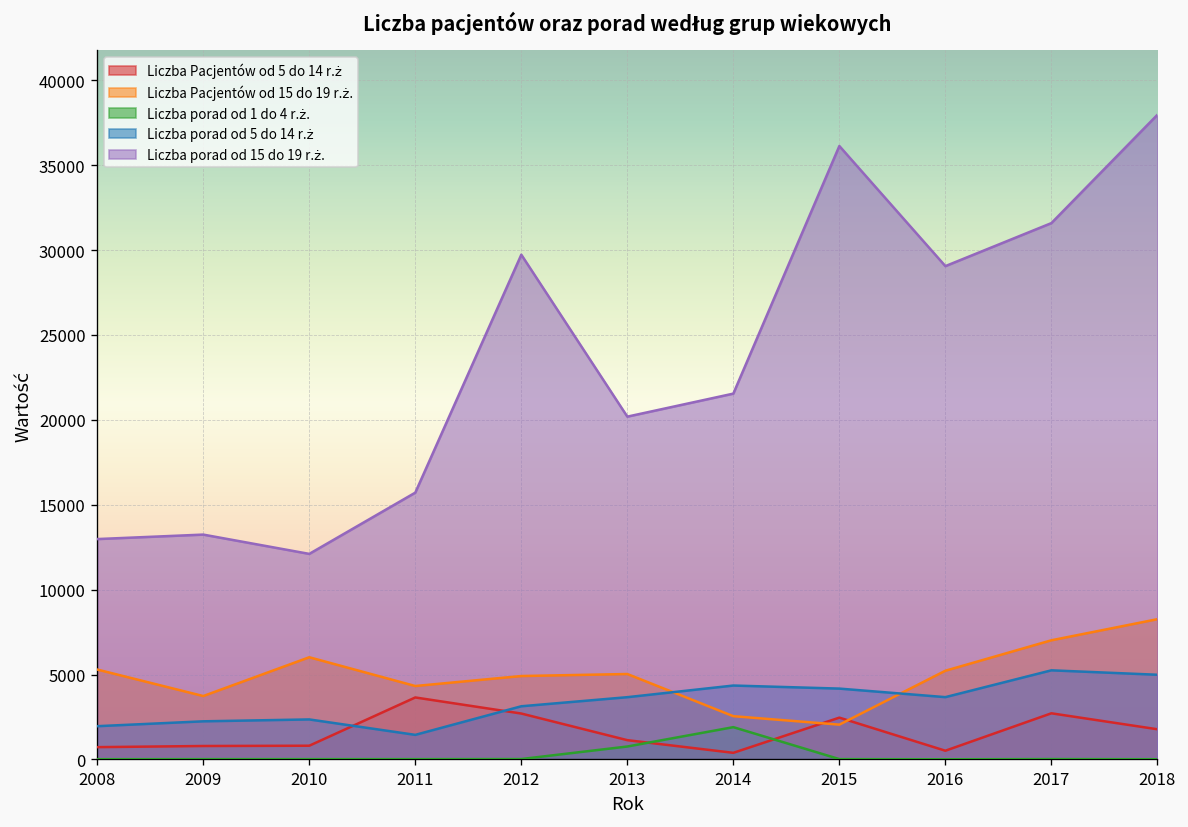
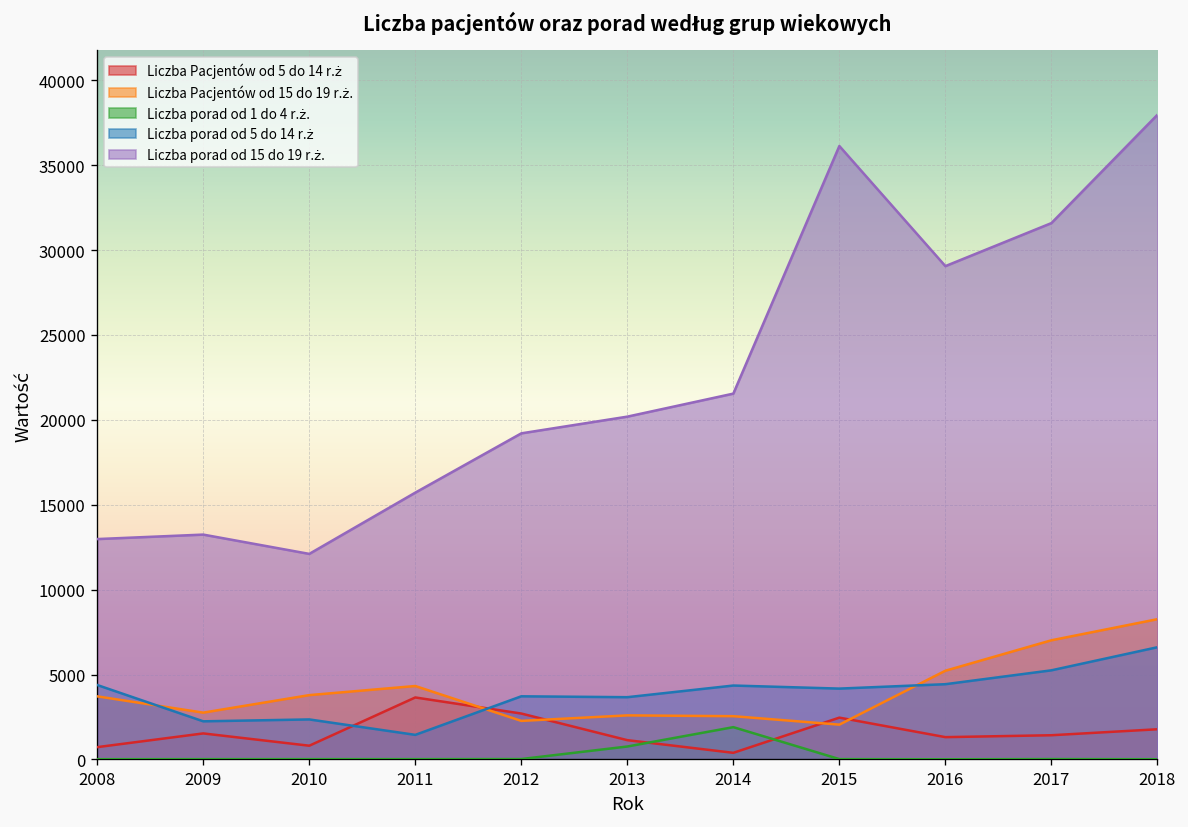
Liczba Pacjentów od 15 do 19 r.ż., 2008: 5300 -> 3700
Liczba porad od 5 do 14 r.ż, 2008: 2000 -> 4400
Liczba Pacjentów od 5 do 14 r.ż, 2009: 800 -> 1500
Liczba Pacjentów od 15 do 19 r.ż., 2009: 3700 -> 2800
Liczba Pacjentów od 15 do 19 r.ż., 2010: 6000 -> 3800
Liczba Pacjentów od 15 do 19 r.ż., 2012: 4900 -> 2300
Liczba porad od 5 do 14 r.ż, 2012: 3100 -> 3700
Liczba porad od 15 do 19 r.ż., 2012: 29700 -> 19200
Liczba Pacjentów od 15 do 19 r.ż., 2013: 5000 -> 2600
Liczba Pacjentów od 5 do 14 r.ż, 2016: 500 -> 1300
Liczba porad od 5 do 14 r.ż, 2016: 3700 -> 4400
Liczba Pacjentów od 5 do 14 r.ż, 2017: 2700 -> 1400
Liczba porad od 5 do 14 r.ż, 2018: 5000 -> 6600
